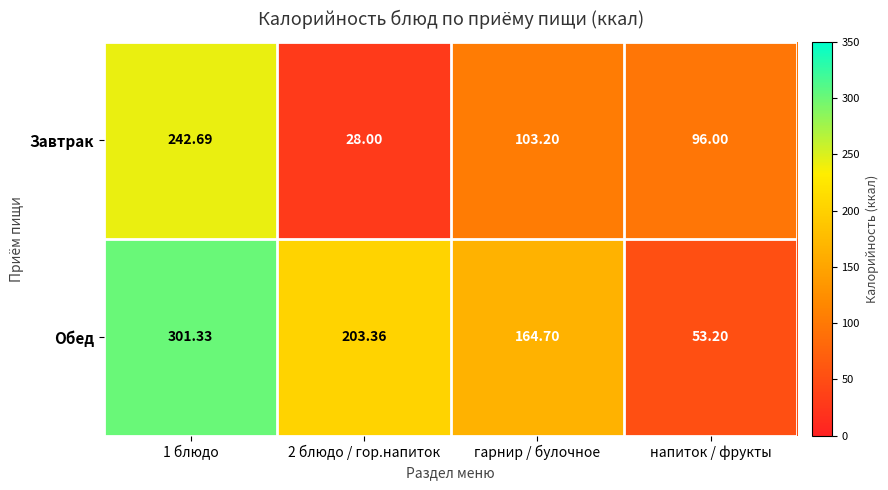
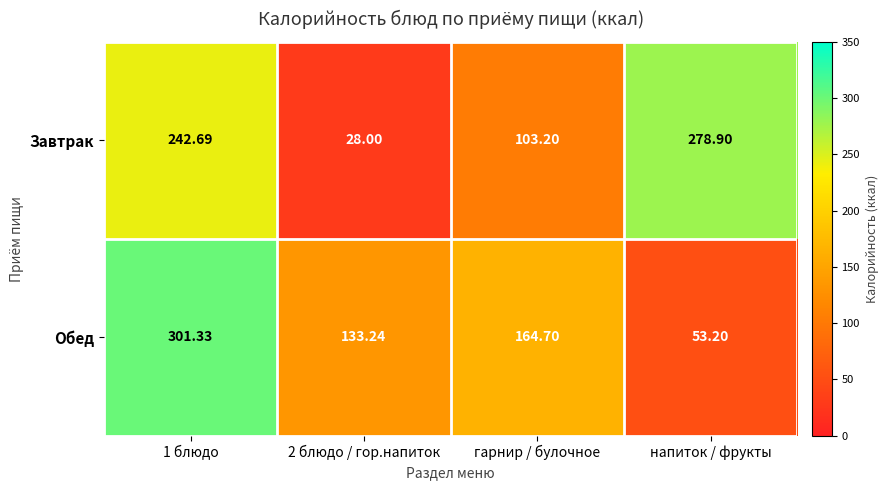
Завтрак, напиток / фрукты: 96.00 -> 278.90
Обед, 2 блюдо / гор.напиток: 203.36 -> 133.24
